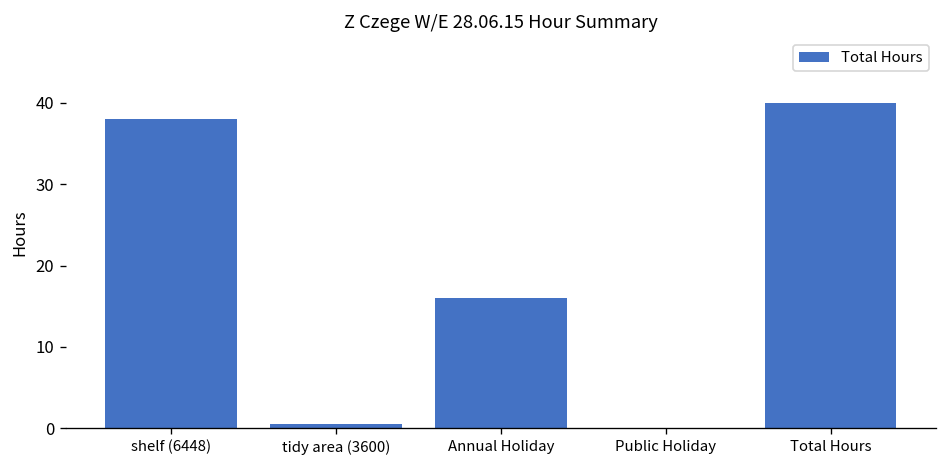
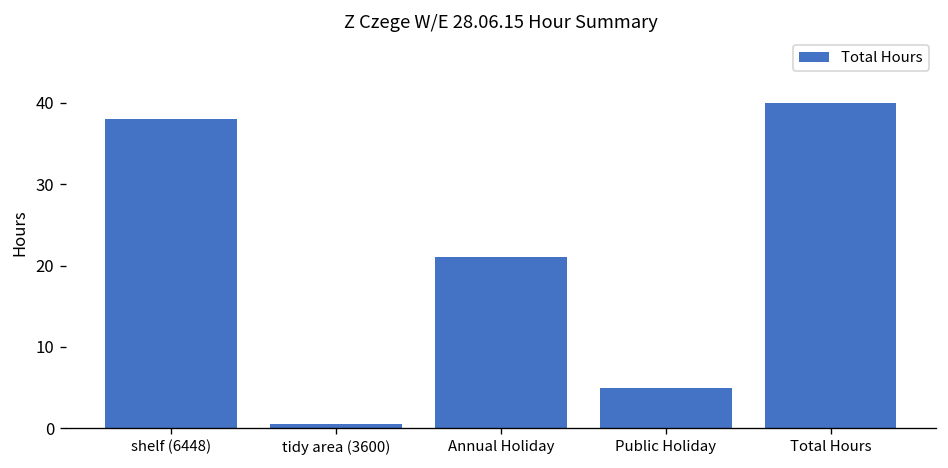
Annual Holiday: 16 -> 21
Public Holiday: 0 -> 5
